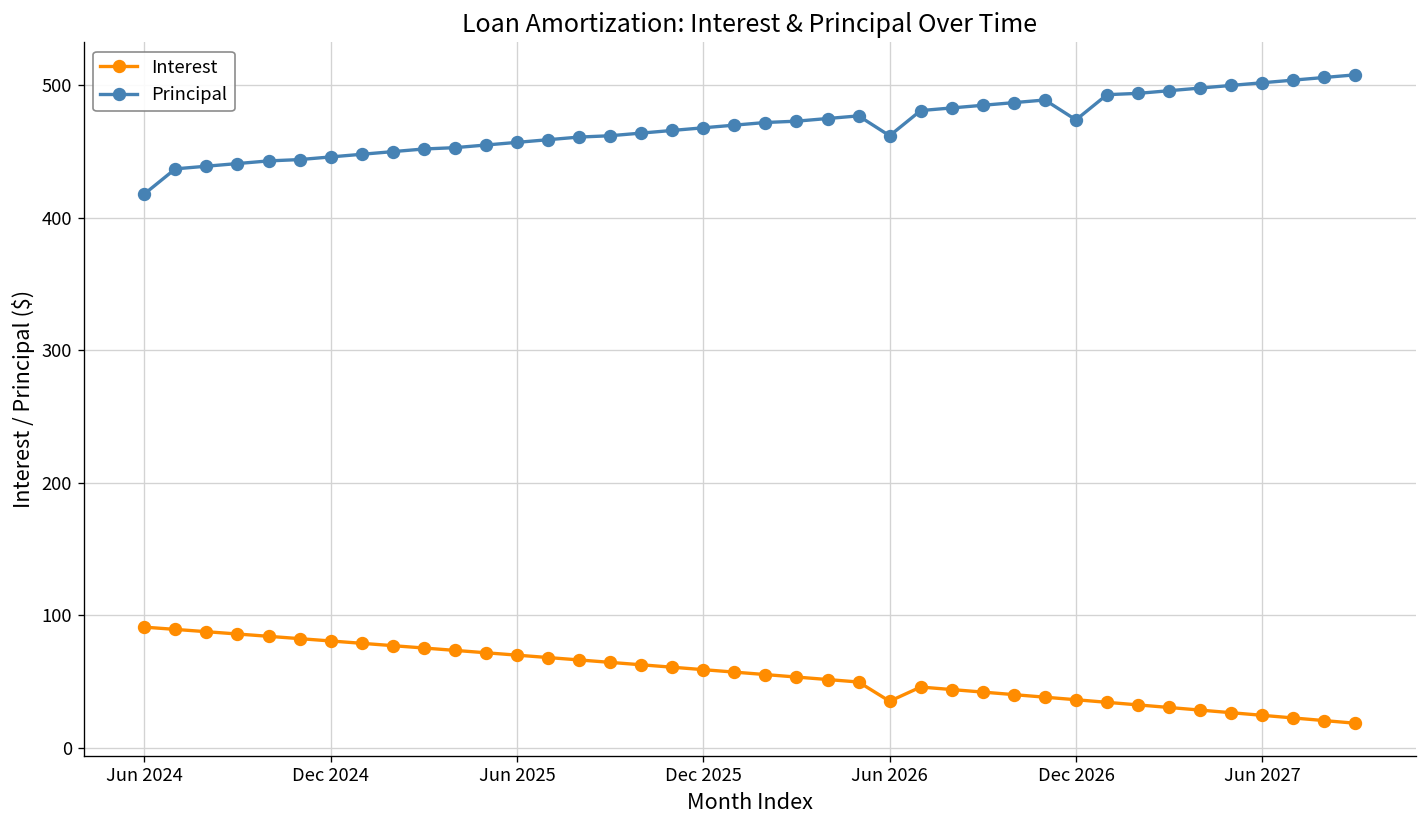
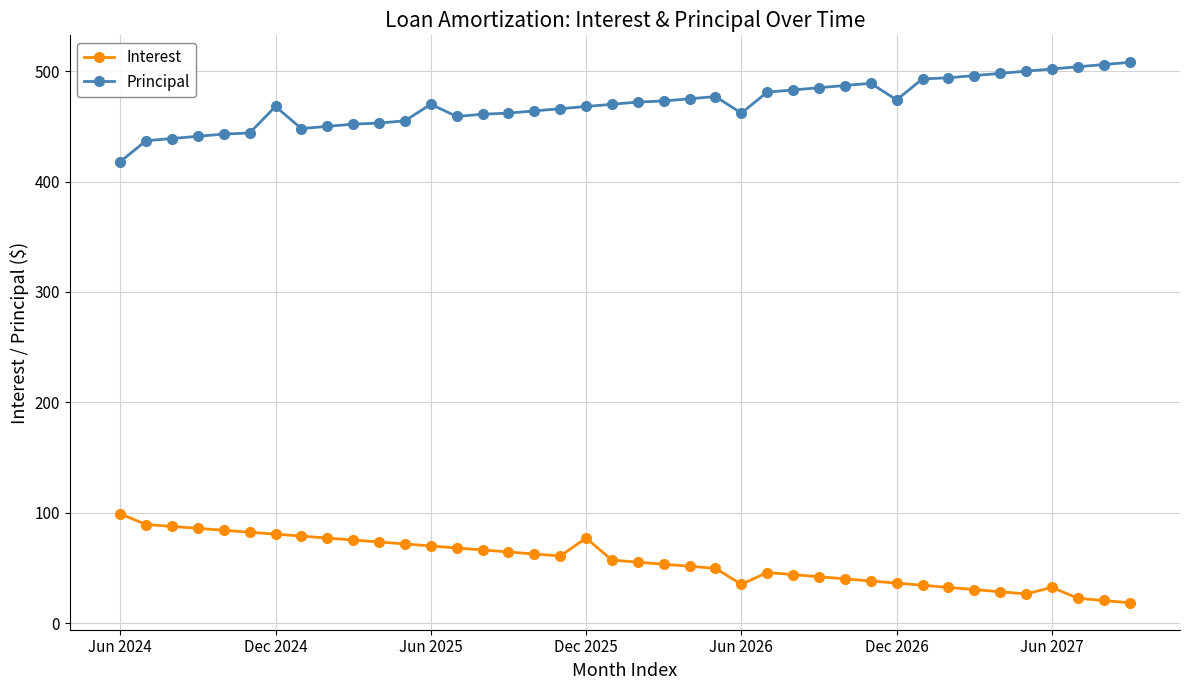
Interest, Jun 2024: 91 -> 99
Principal, Dec 2024: 446 -> 468
Principal, Jun 2025: 457 -> 470
Interest, Dec 2025: 59 -> 77
Interest, Jun 2027: 24 -> 32
